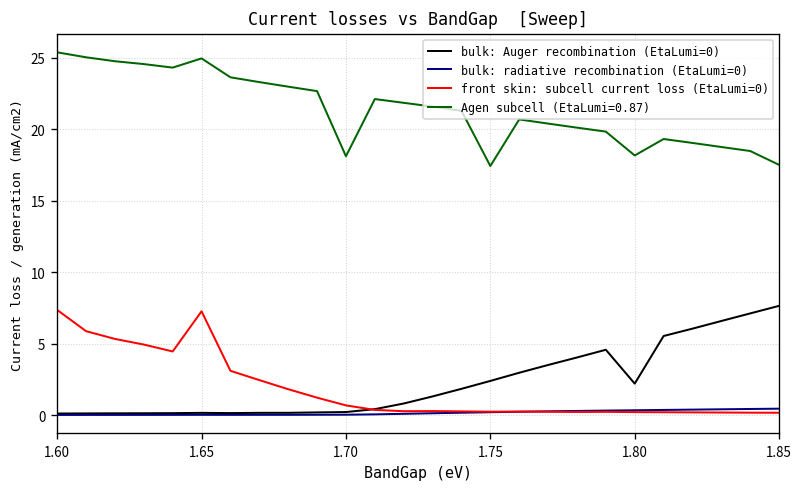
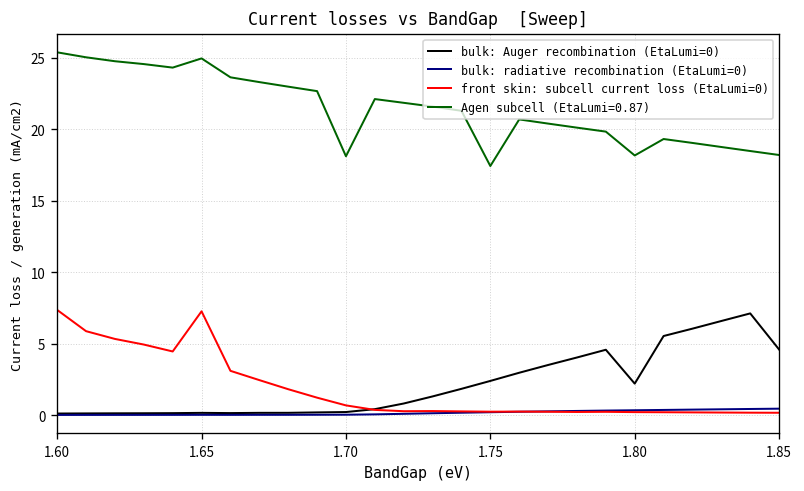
bulk: Auger recombination (EtaLumi=0), 1.85: 7.7 -> 4.6
Agen subcell (EtaLumi=0.87), 1.85: 17.5 -> 18.2
